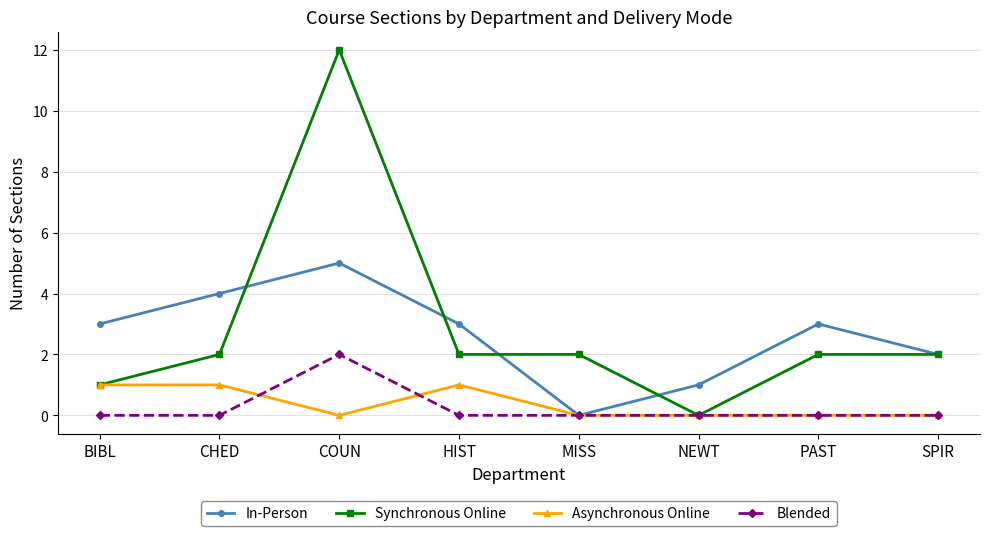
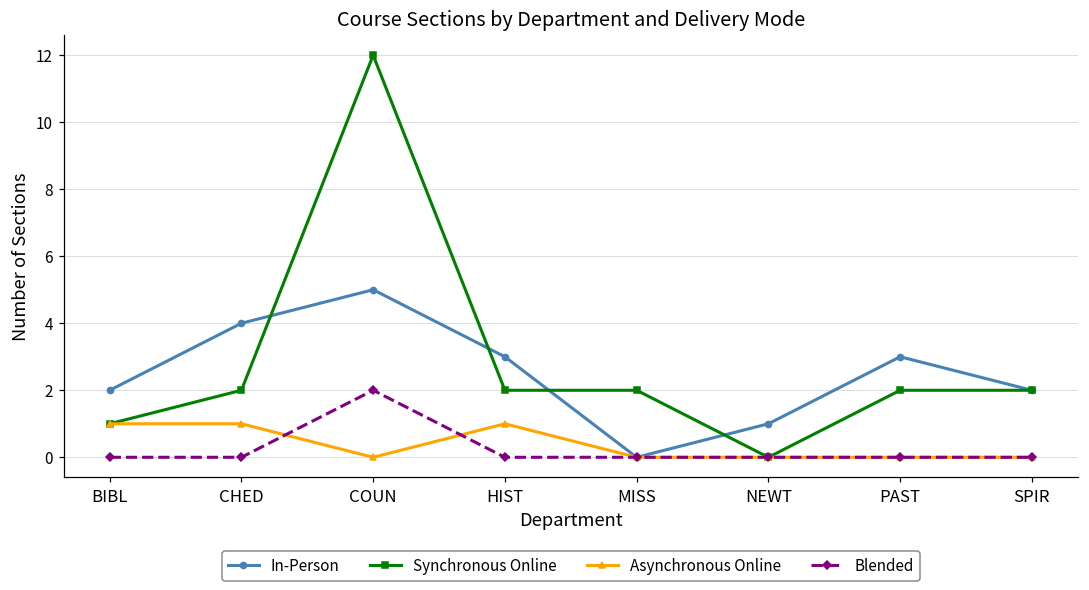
In-Person, BIBL: 3 -> 2
